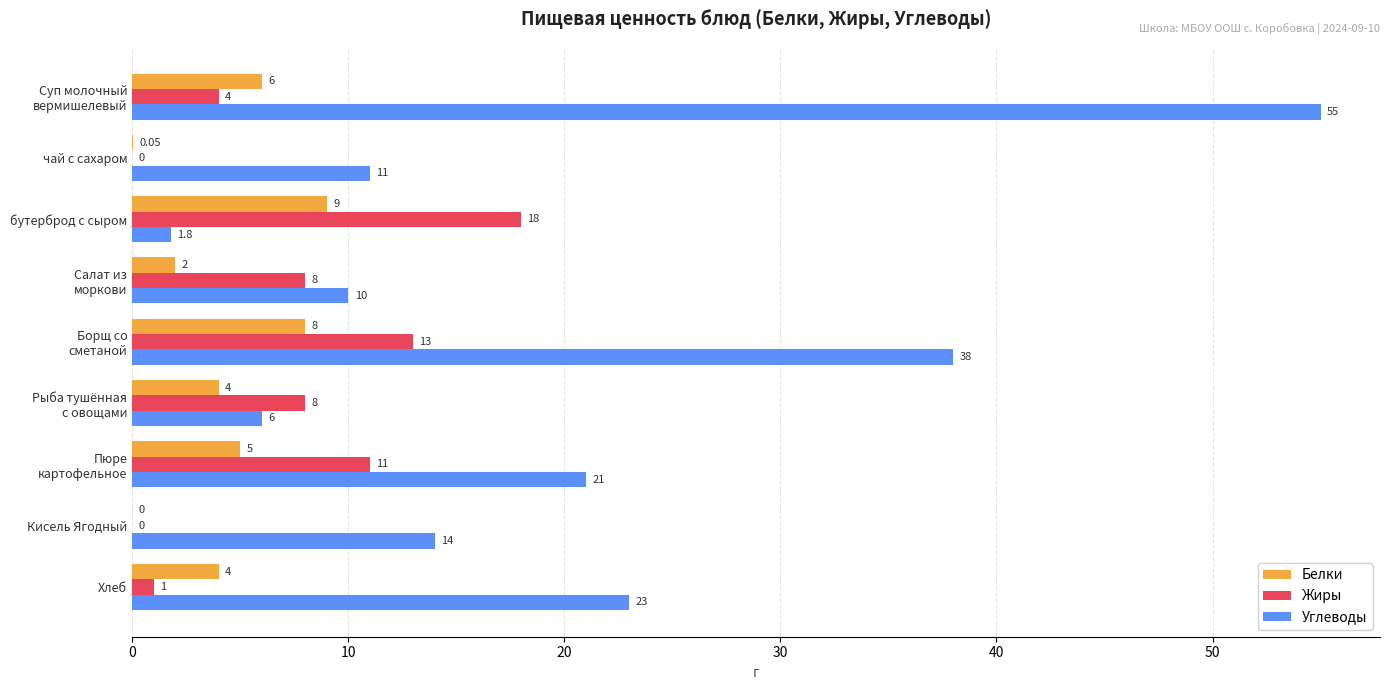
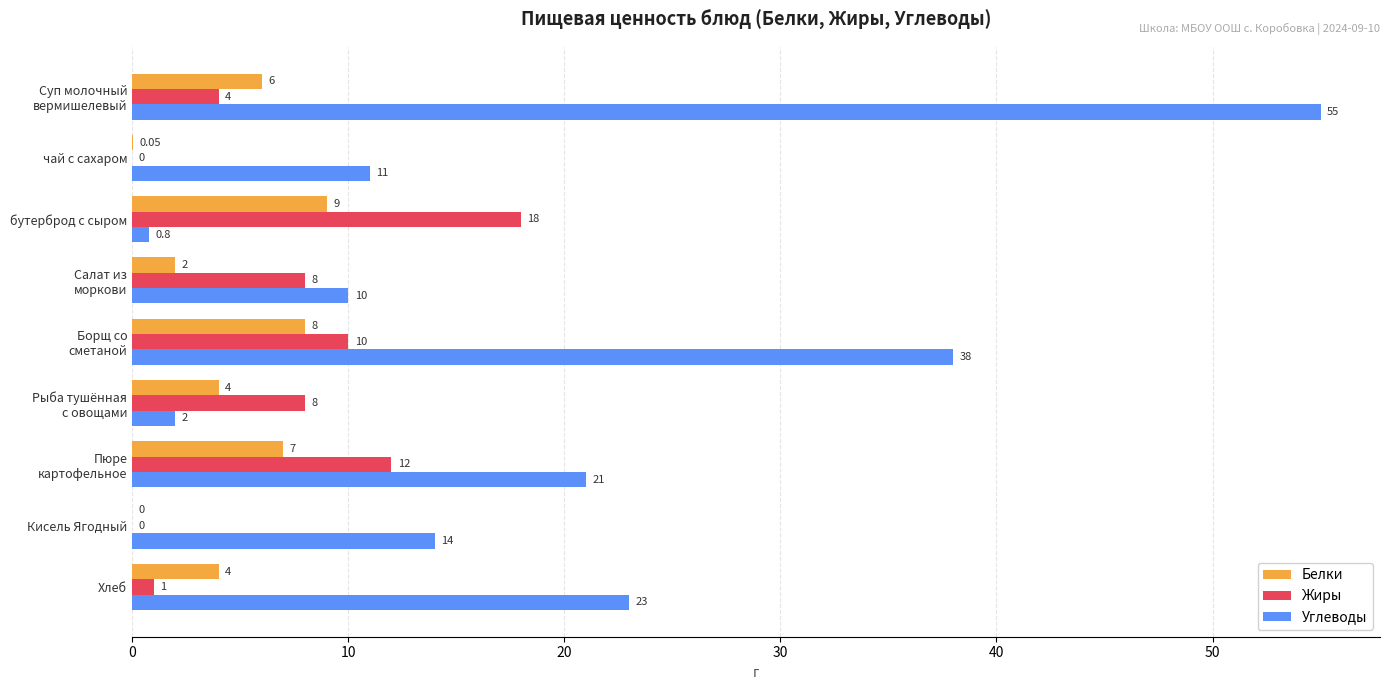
Углеводы, бутерброд с сыром: 1.8 -> 0.8
Жиры, Борщ со сметаной: 13 -> 10
Углеводы, Рыба тушённая с овощами: 6 -> 2
Белки, Пюре картофельное: 5 -> 7
Жиры, Пюре картофельное: 11 -> 12
